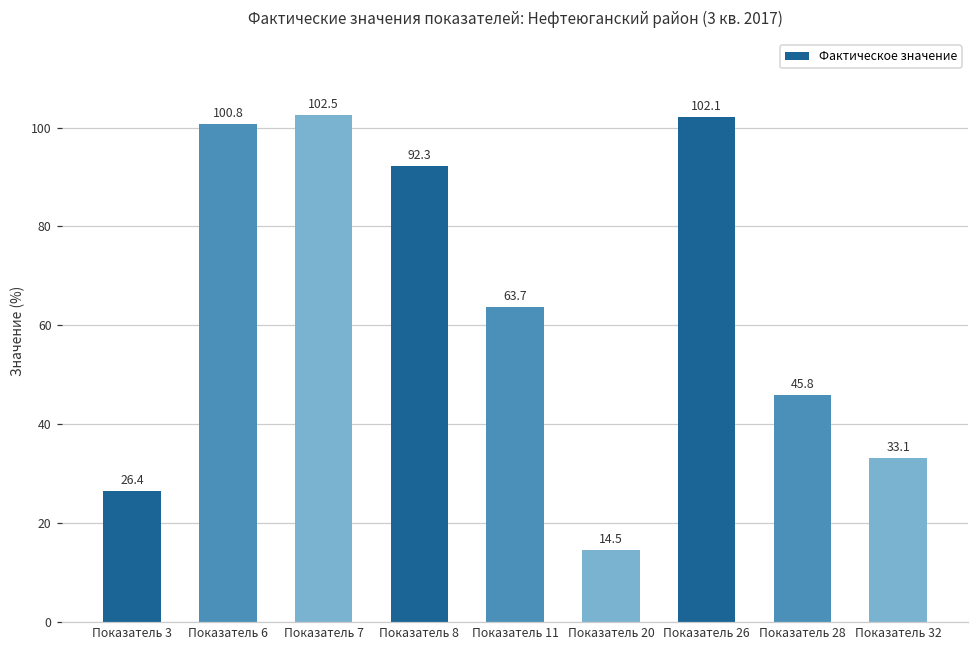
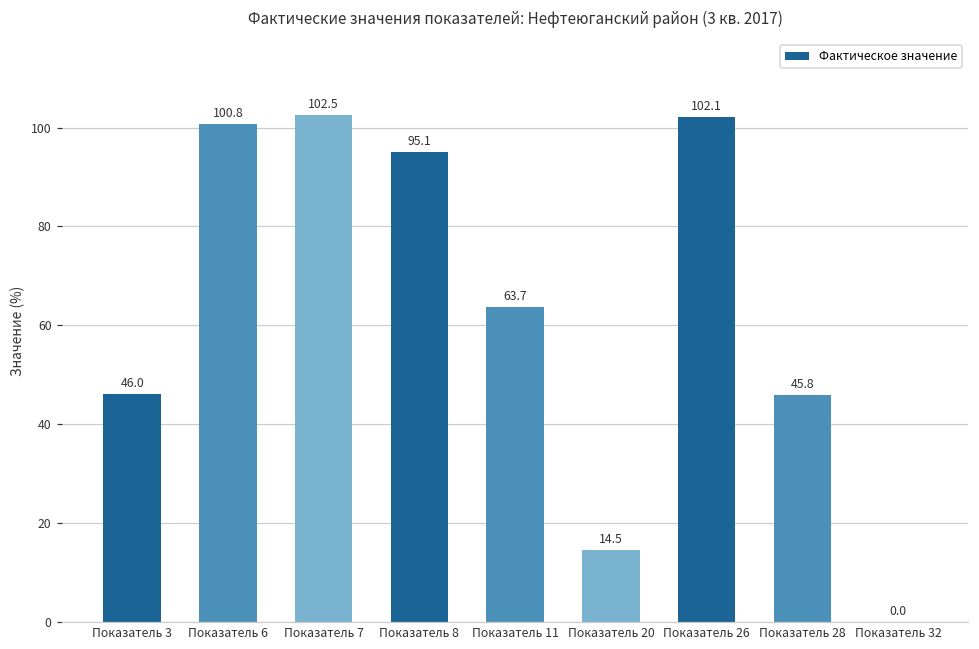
Показатель 3: 26.4 -> 46.0
Показатель 8: 92.3 -> 95.1
Показатель 32: 33.1 -> 0.0
